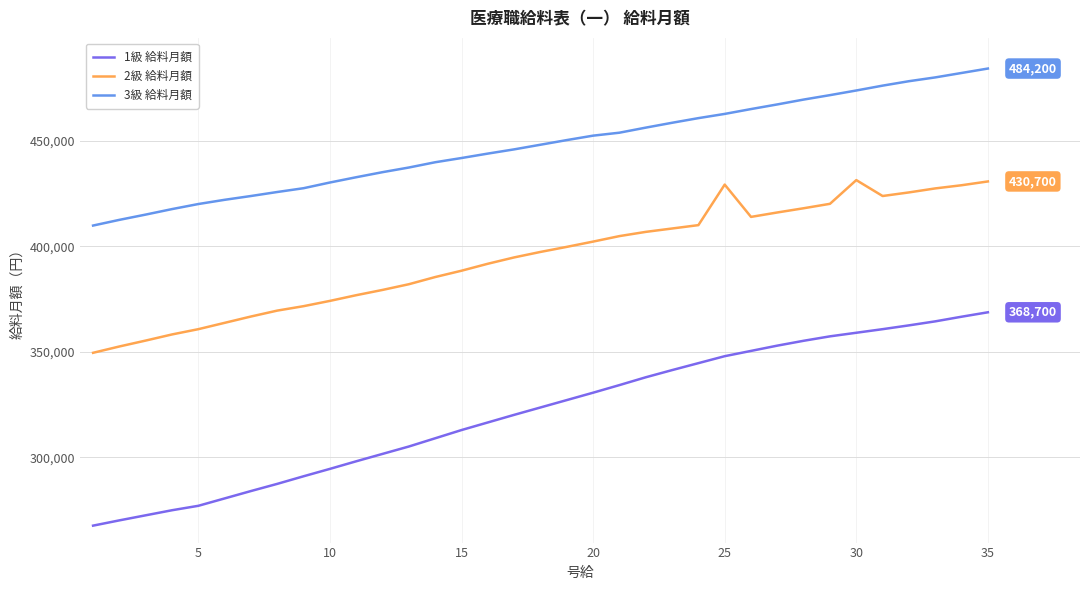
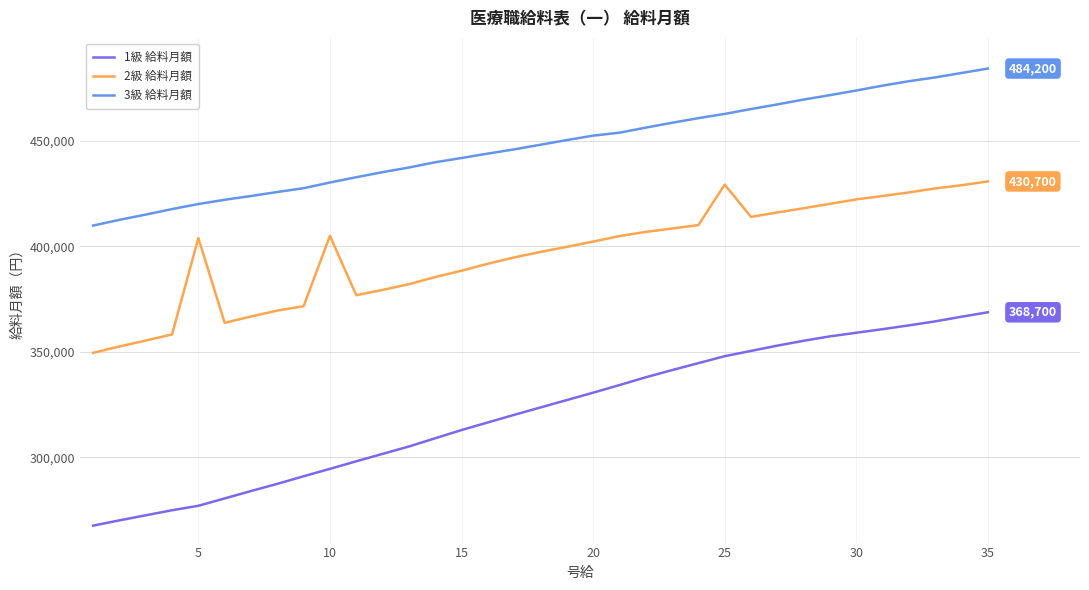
2級 給料月額, 5: 361,000 -> 404,000
2級 給料月額, 10: 374,000 -> 405,000
2級 給料月額, 30: 431,000 -> 422,000
